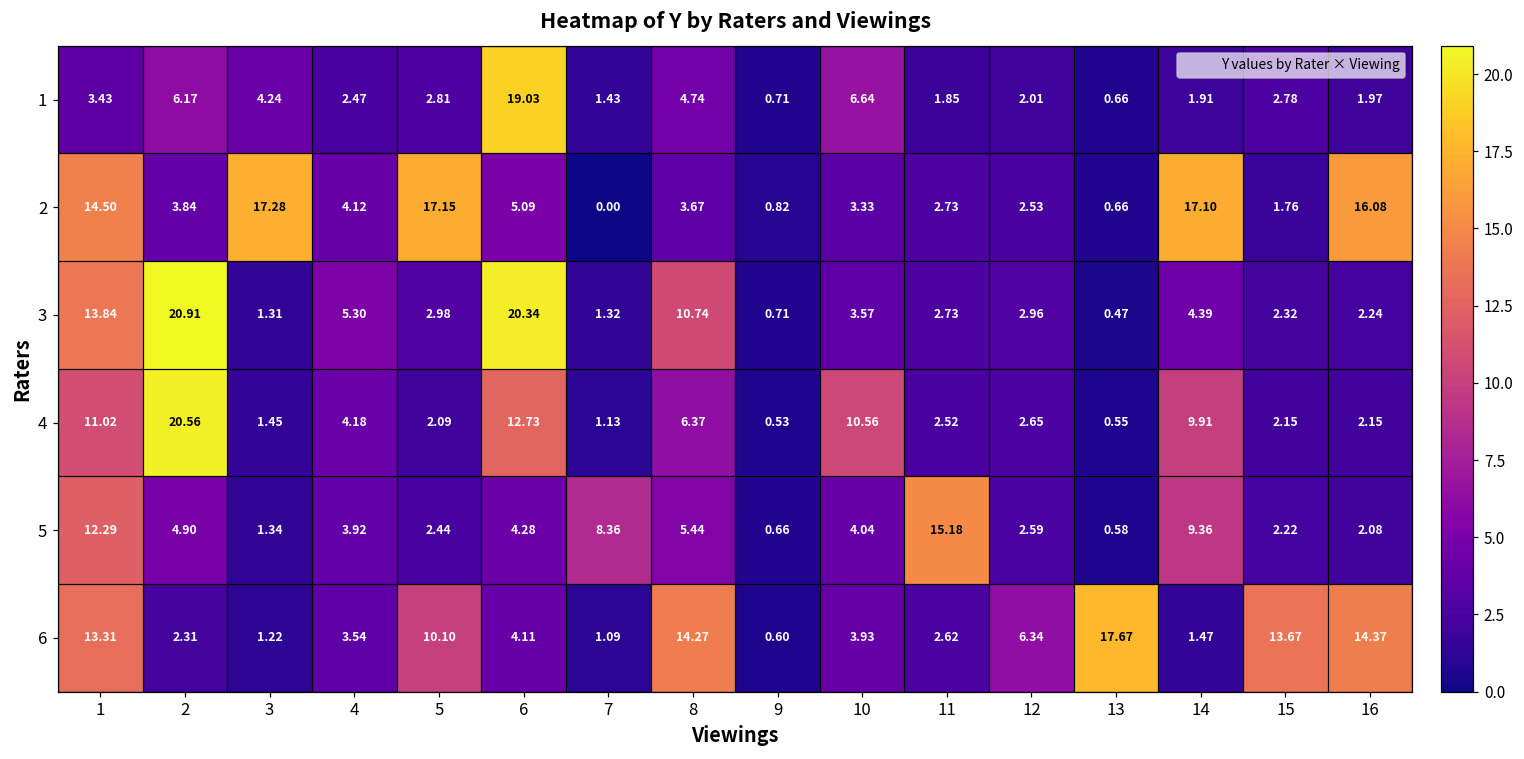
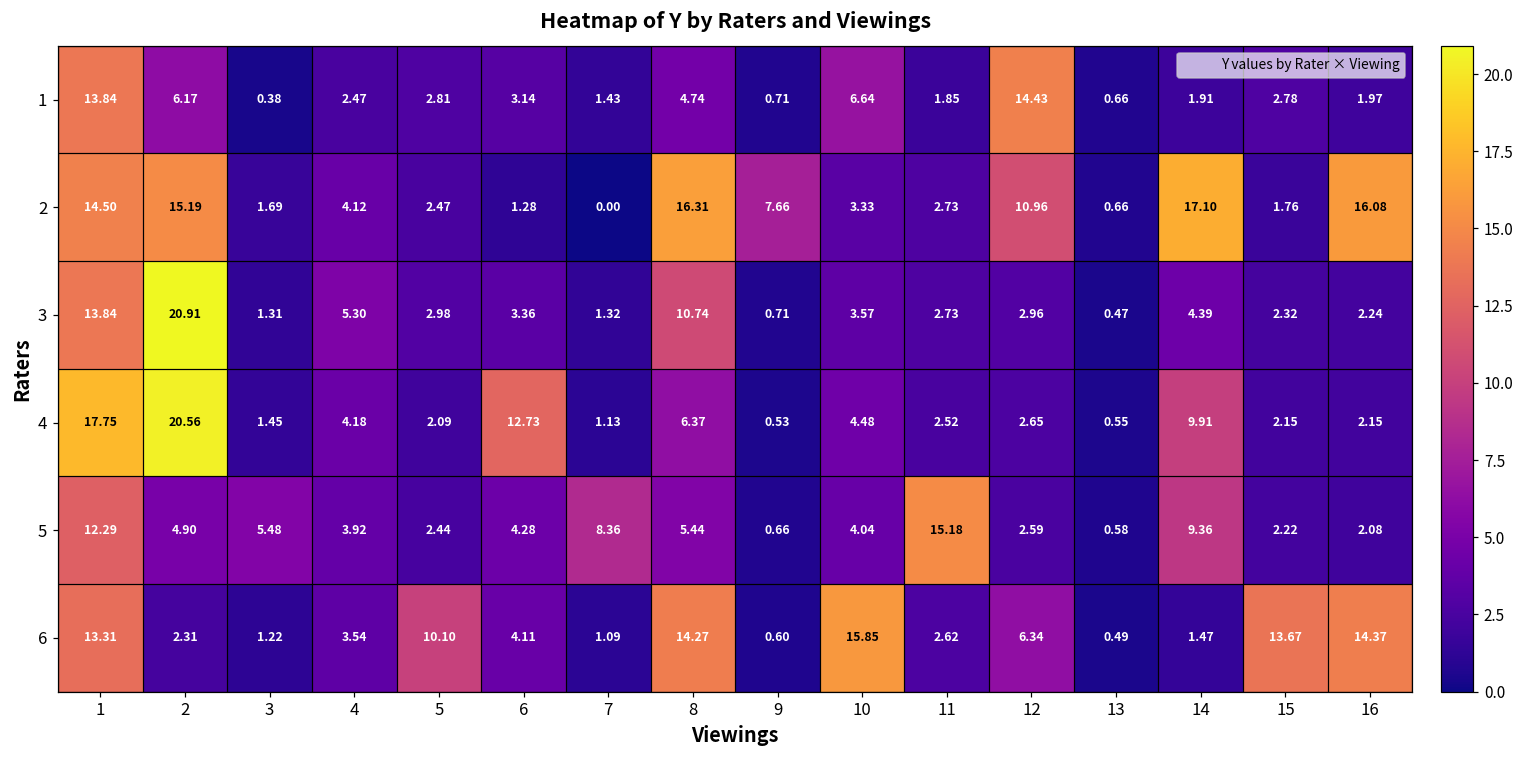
1, 1: 3.43 -> 13.84
1, 3: 4.24 -> 0.38
1, 6: 19.03 -> 3.14
1, 12: 2.01 -> 14.43
2, 2: 3.84 -> 15.19
2, 3: 17.28 -> 1.69
2, 5: 17.15 -> 2.47
2, 6: 5.09 -> 1.28
2, 8: 3.67 -> 16.31
2, 9: 0.82 -> 7.66
2, 12: 2.53 -> 10.96
3, 6: 20.34 -> 3.36
4, 1: 11.02 -> 17.75
4, 10: 10.56 -> 4.48
5, 3: 1.34 -> 5.48
6, 10: 3.93 -> 15.85
6, 13: 17.67 -> 0.49
